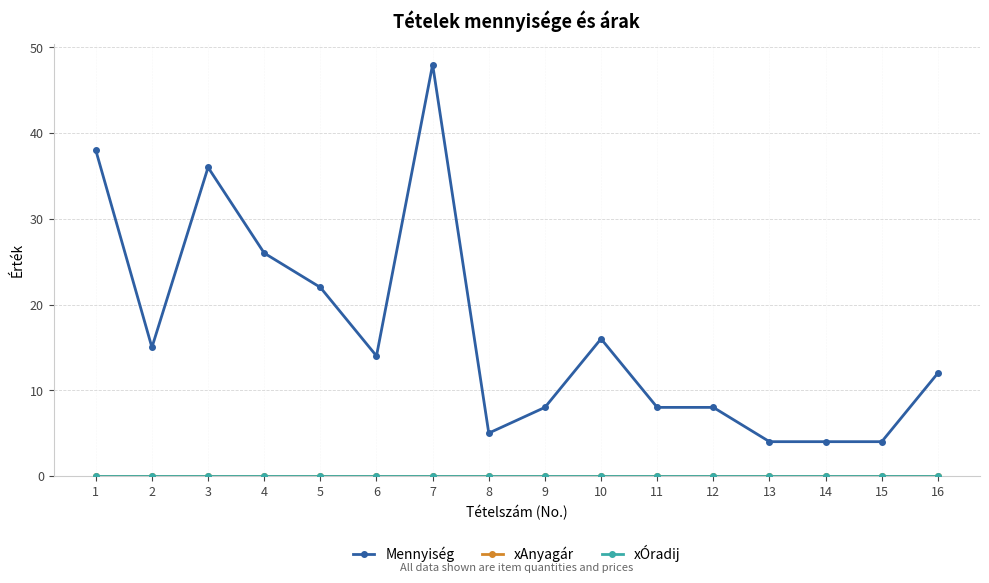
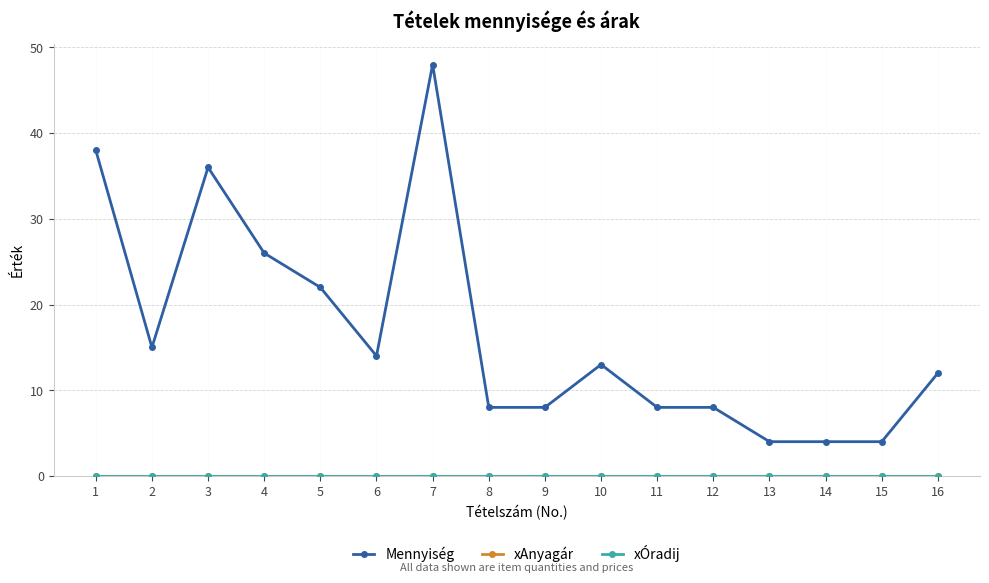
Mennyiség, 8: 5 -> 8
Mennyiség, 10: 16 -> 13
